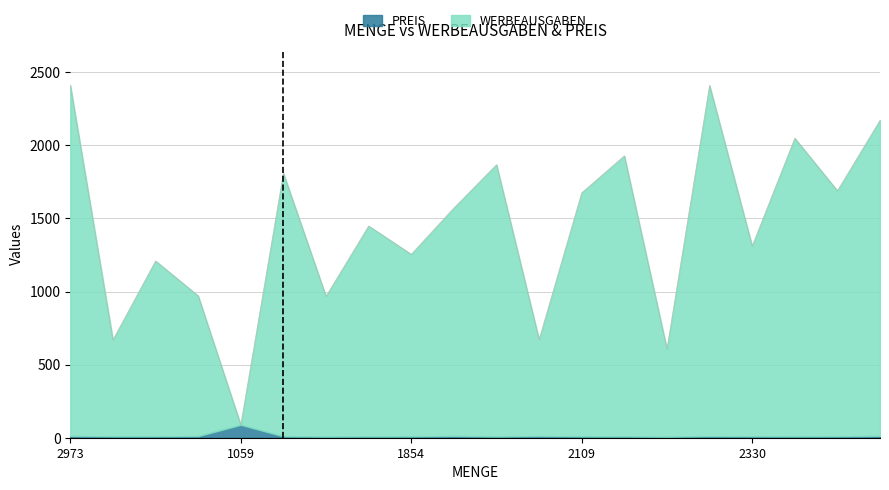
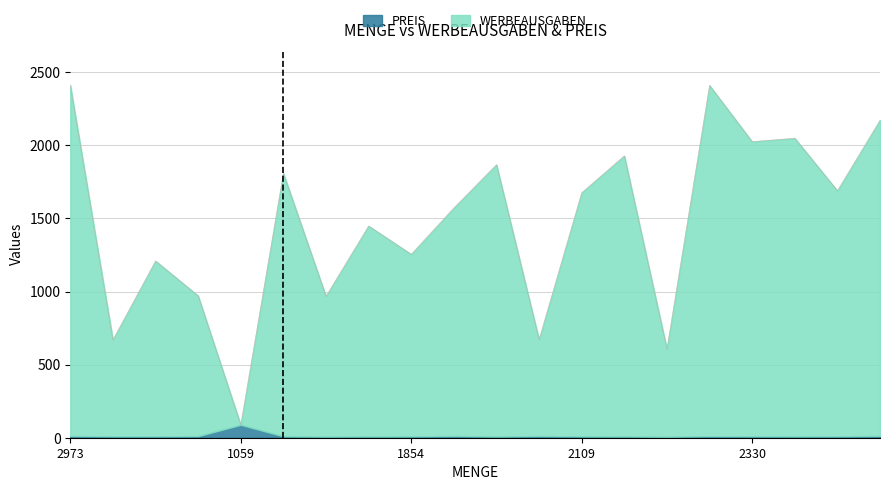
WERBEAUSGABEN, 2330: 1300 -> 2020
